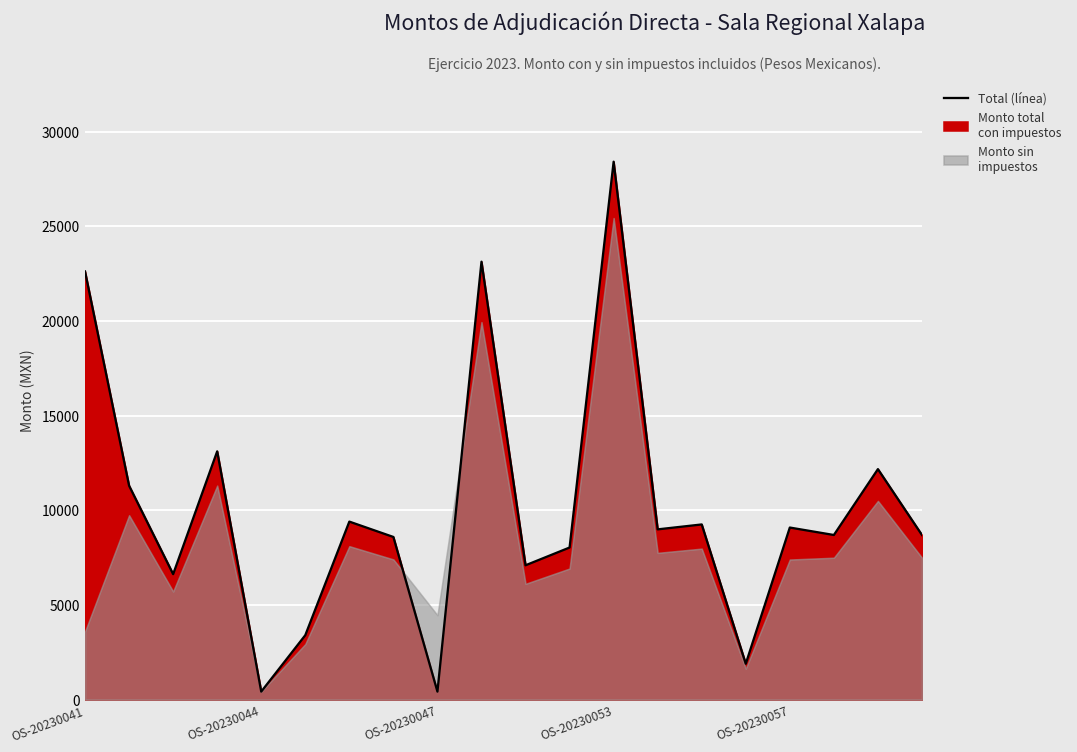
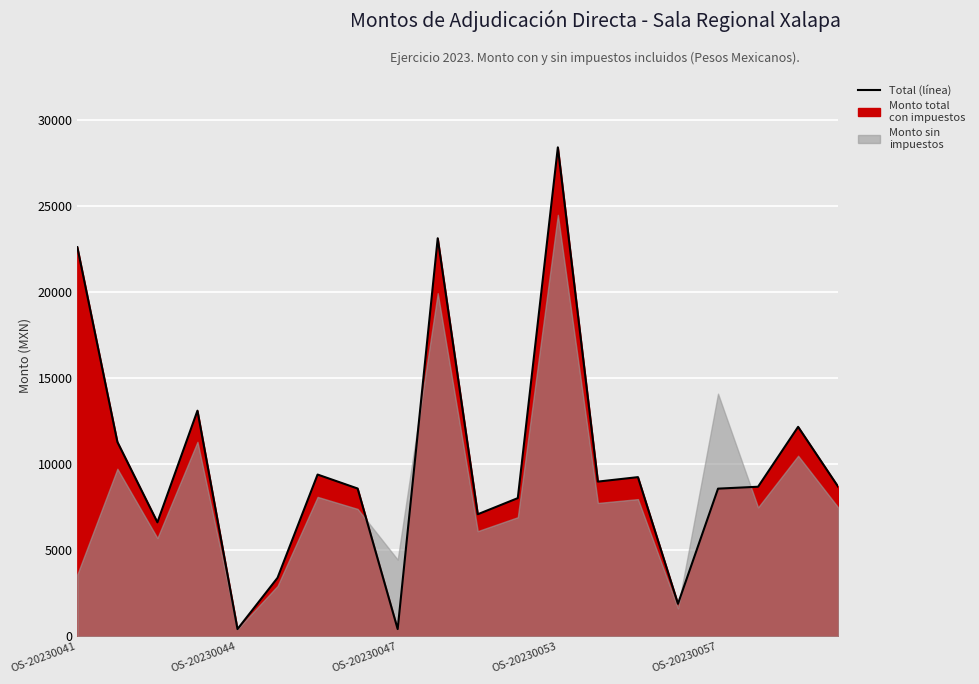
Monto sin impuestos, OS-20230053: 25400 -> 24500
Monto total con impuestos, OS-20230057: 9100 -> 8600
Monto sin impuestos, OS-20230057: 7400 -> 14100
